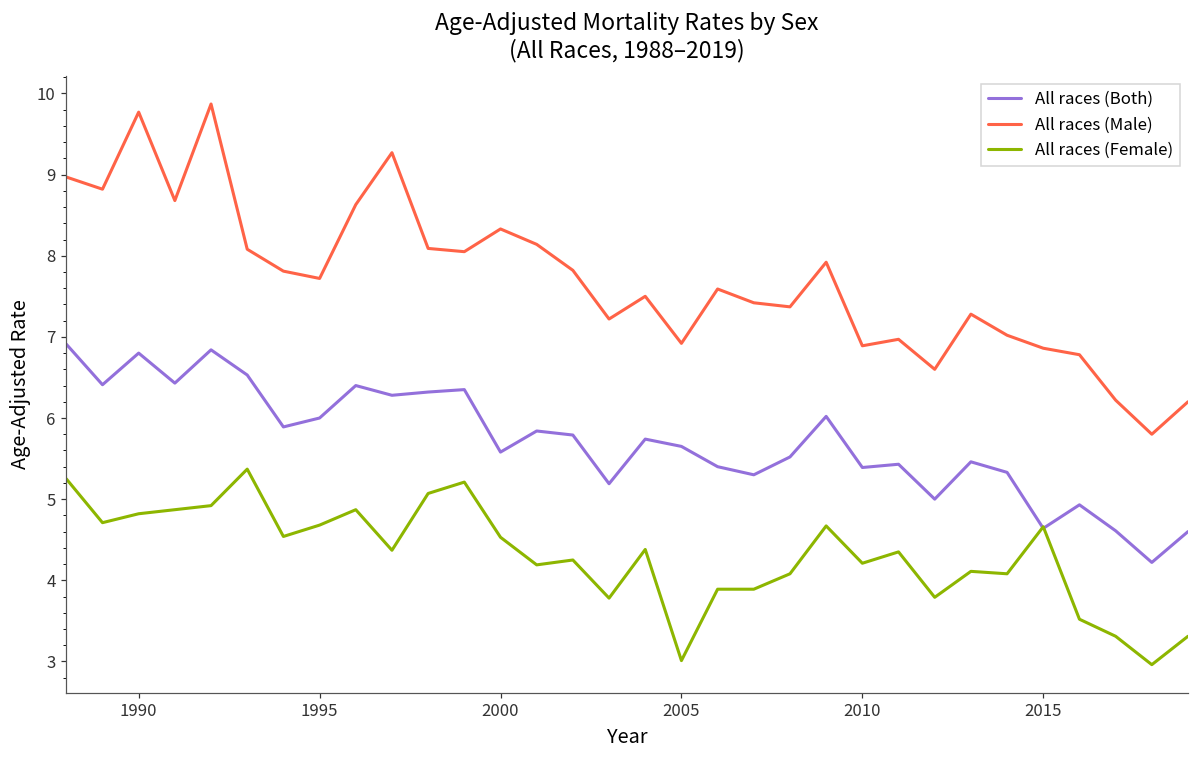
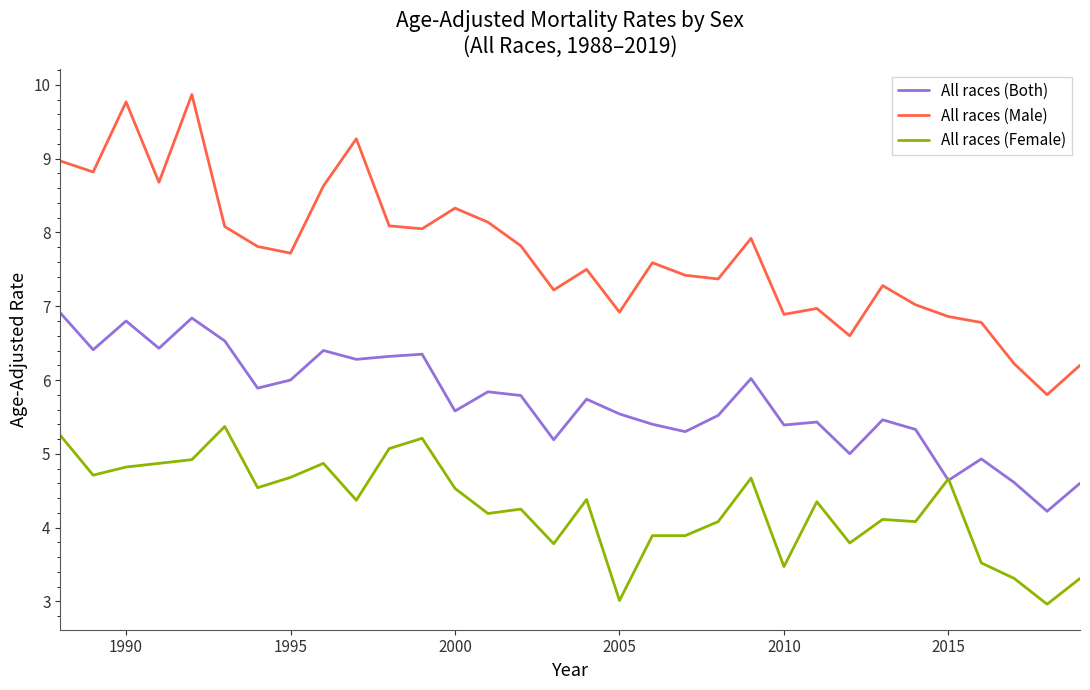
All races (Both), 2005: 5.7 -> 5.5
All races (Female), 2010: 4.2 -> 3.5
